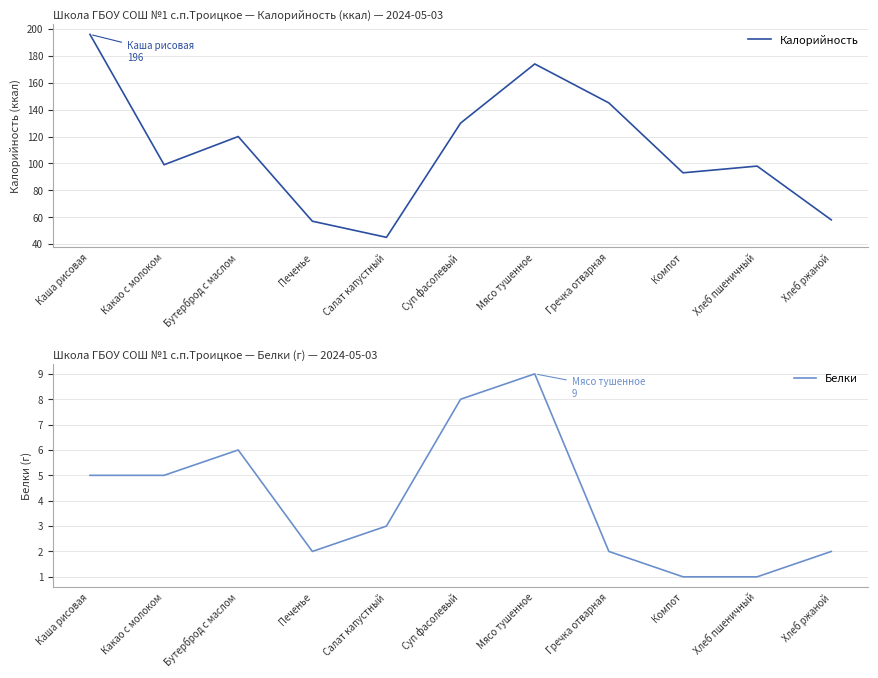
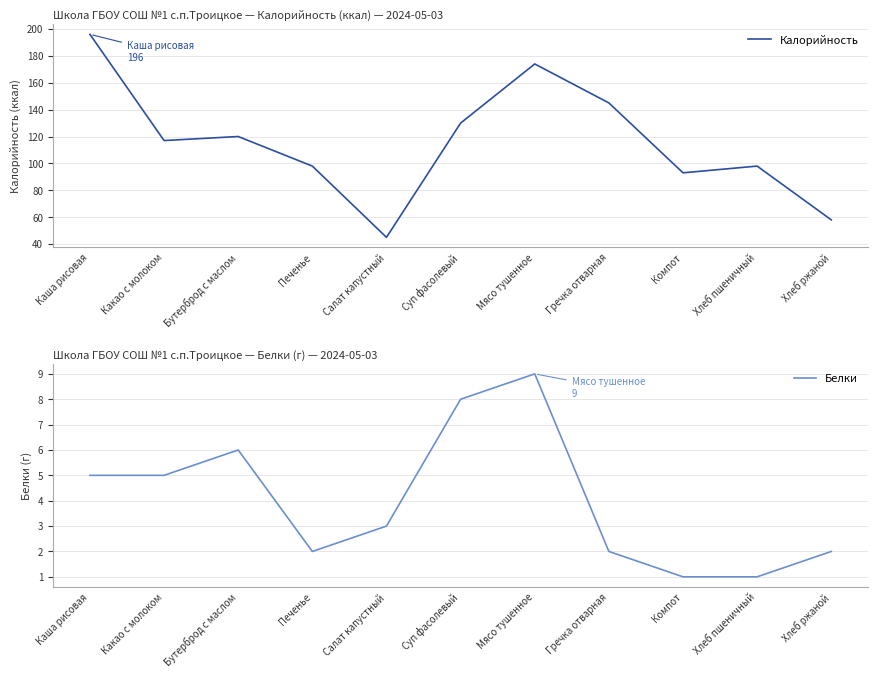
Школа ГБОУ СОШ №1 с.п.Троицкое — Калорийность (ккал) — 2024-05-03, Какао с молоком: 99 -> 117
Школа ГБОУ СОШ №1 с.п.Троицкое — Калорийность (ккал) — 2024-05-03, Печенье: 57 -> 98
